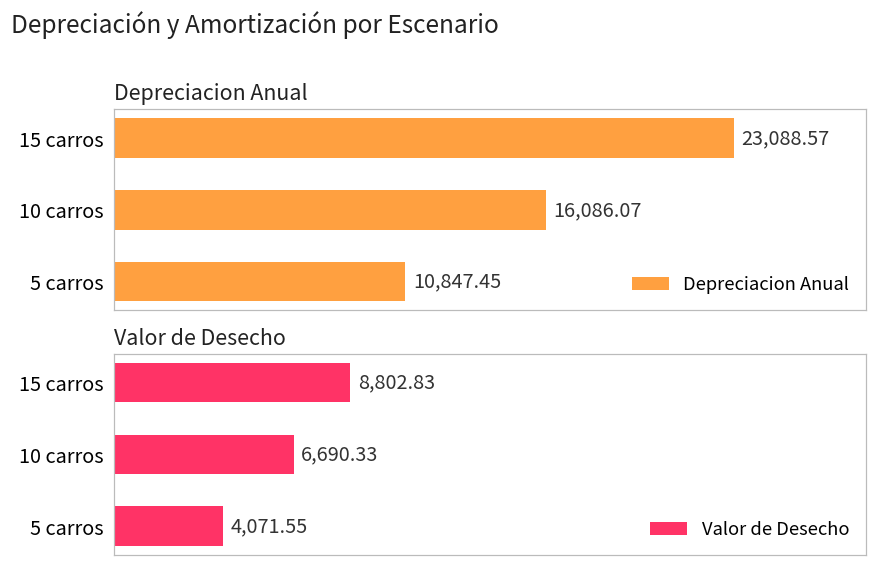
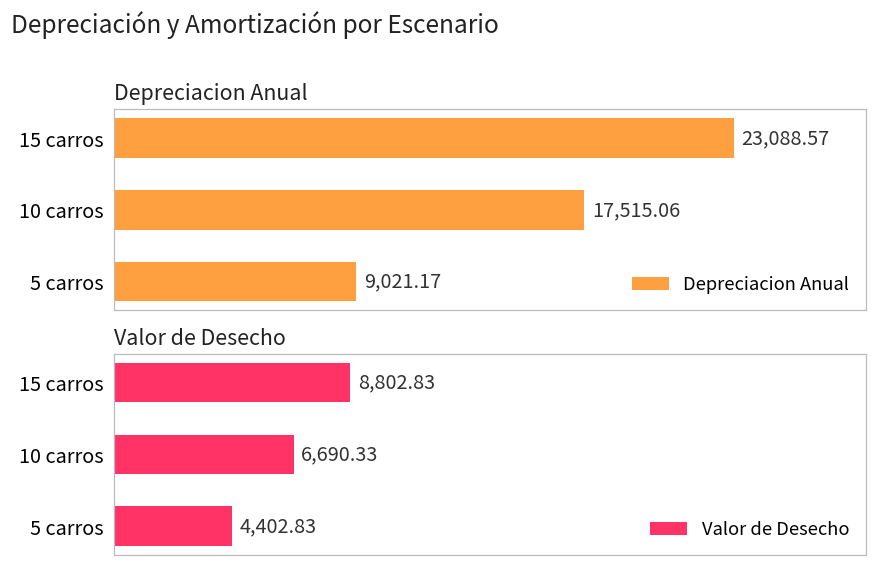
Depreciacion Anual, 10 carros: 16,086.07 -> 17,515.06
Depreciacion Anual, 5 carros: 10,847.45 -> 9,021.17
Valor de Desecho, 5 carros: 4,071.55 -> 4,402.83
